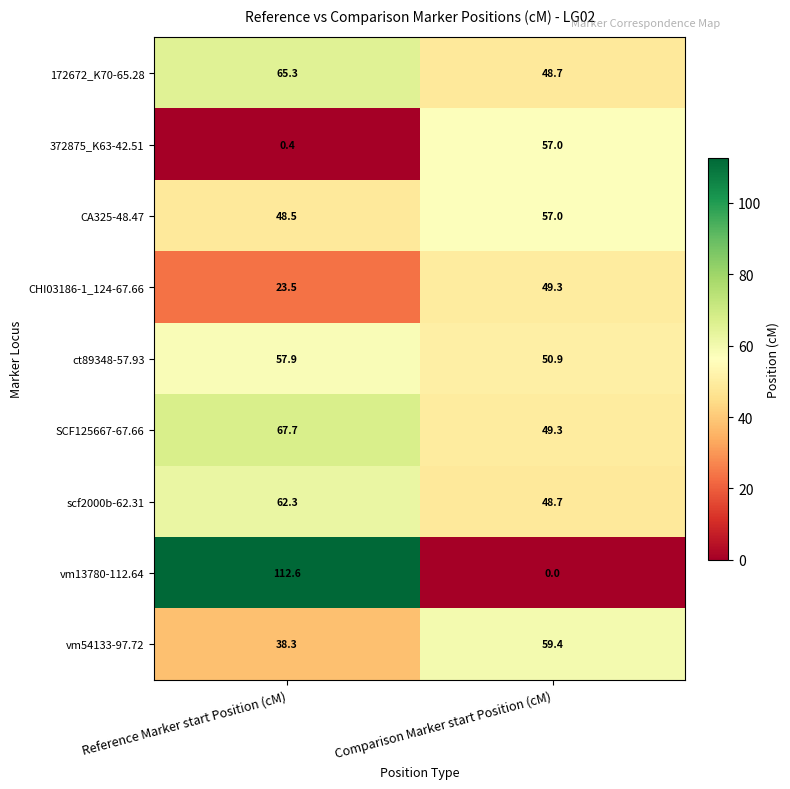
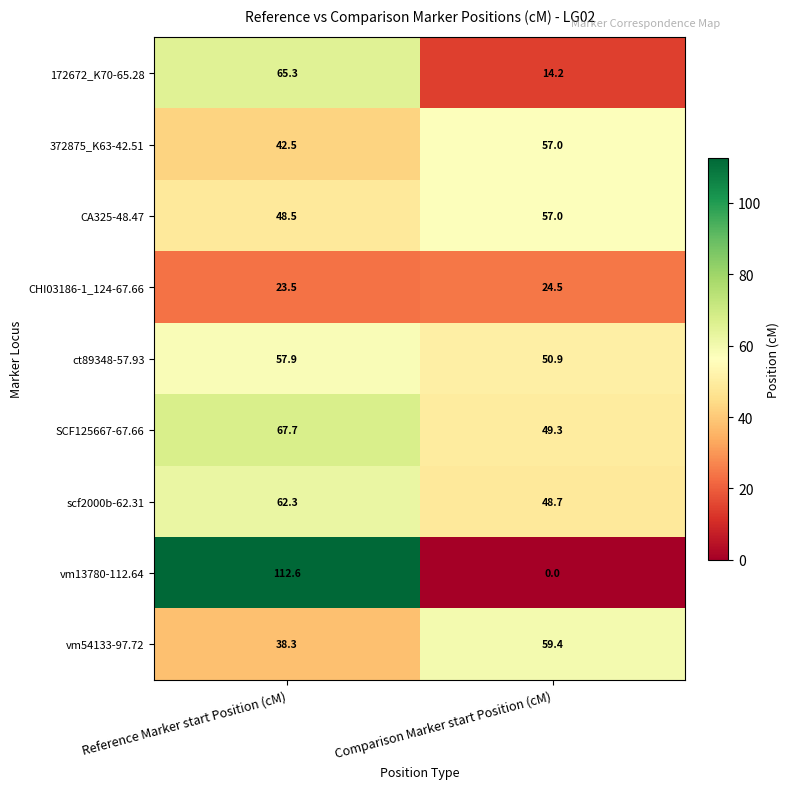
172672_K70-65.28, Comparison Marker start Position (cM): 48.7 -> 14.2
372875_K63-42.51, Reference Marker start Position (cM): 0.4 -> 42.5
CHI03186-1_124-67.66, Comparison Marker start Position (cM): 49.3 -> 24.5
